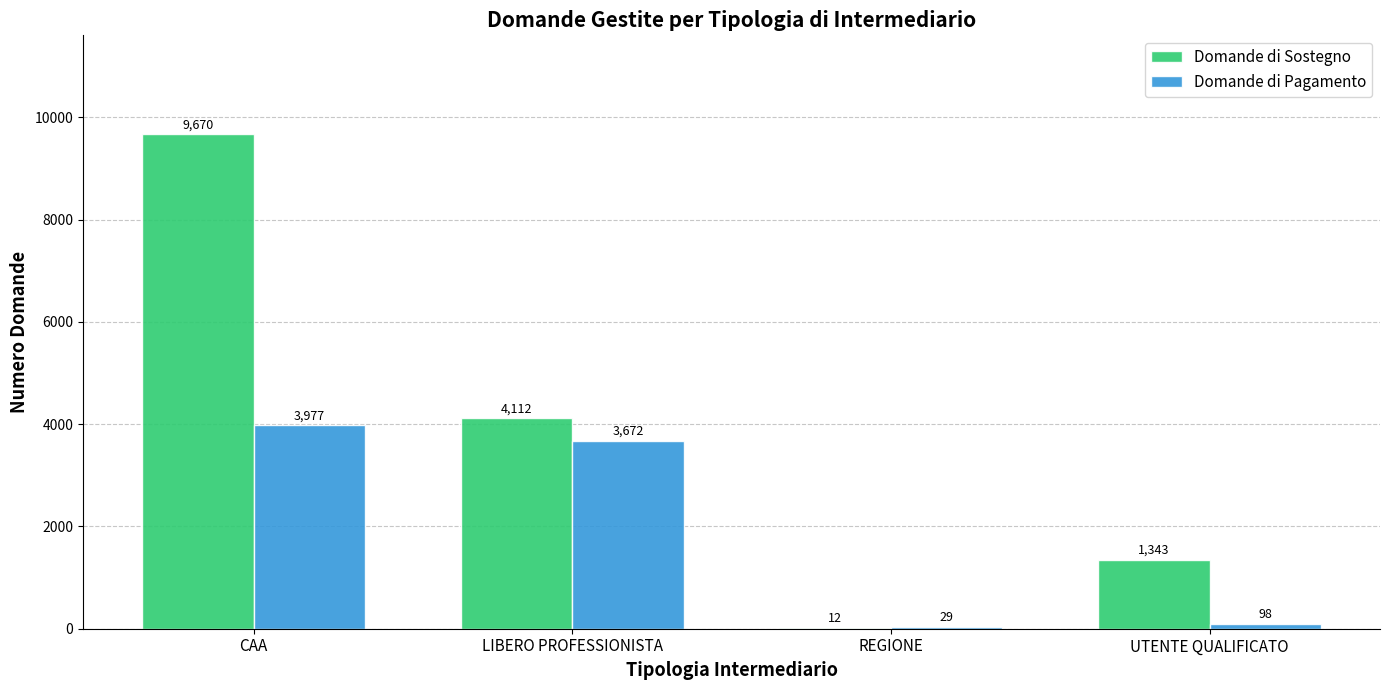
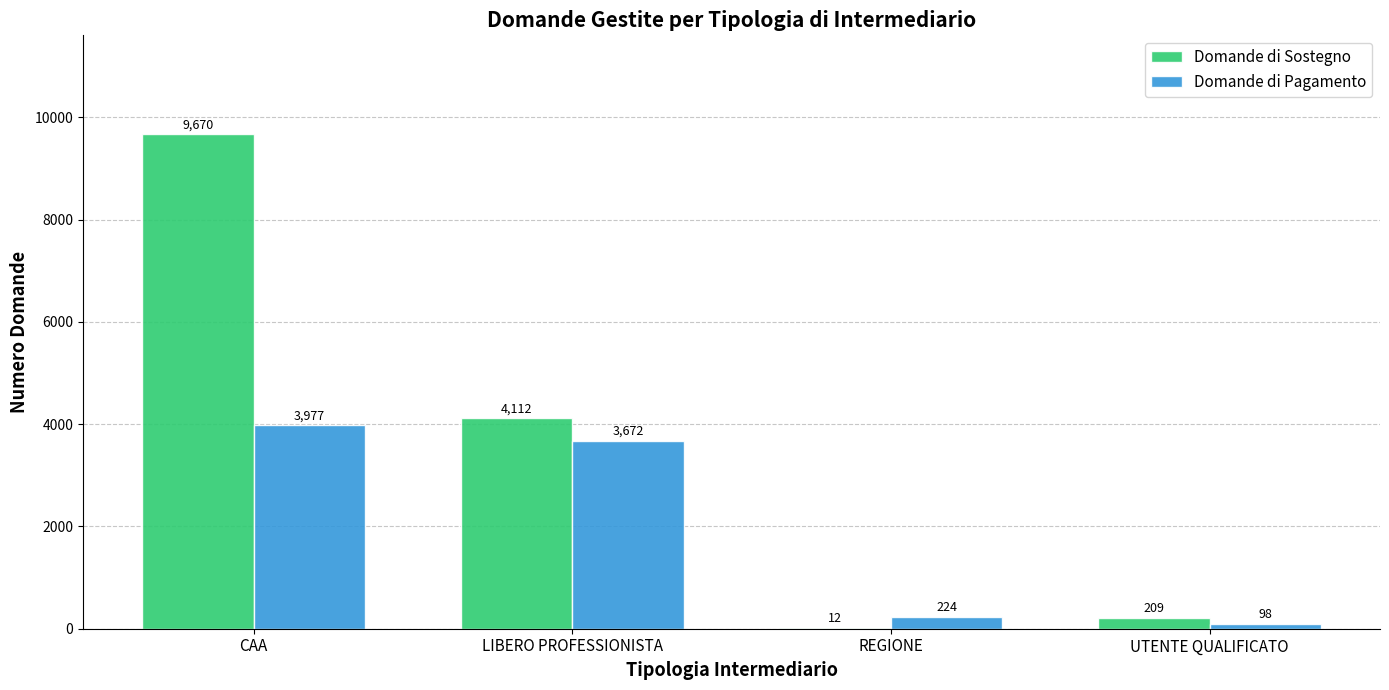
Domande di Pagamento, REGIONE: 29 -> 224
Domande di Sostegno, UTENTE QUALIFICATO: 1,343 -> 209
